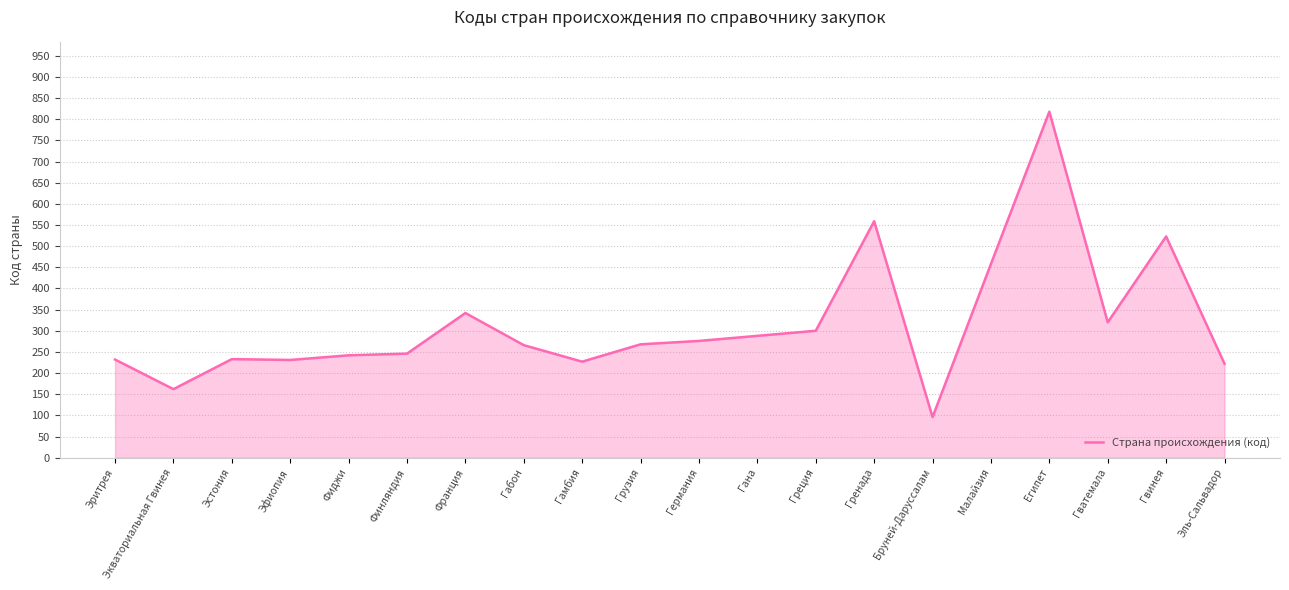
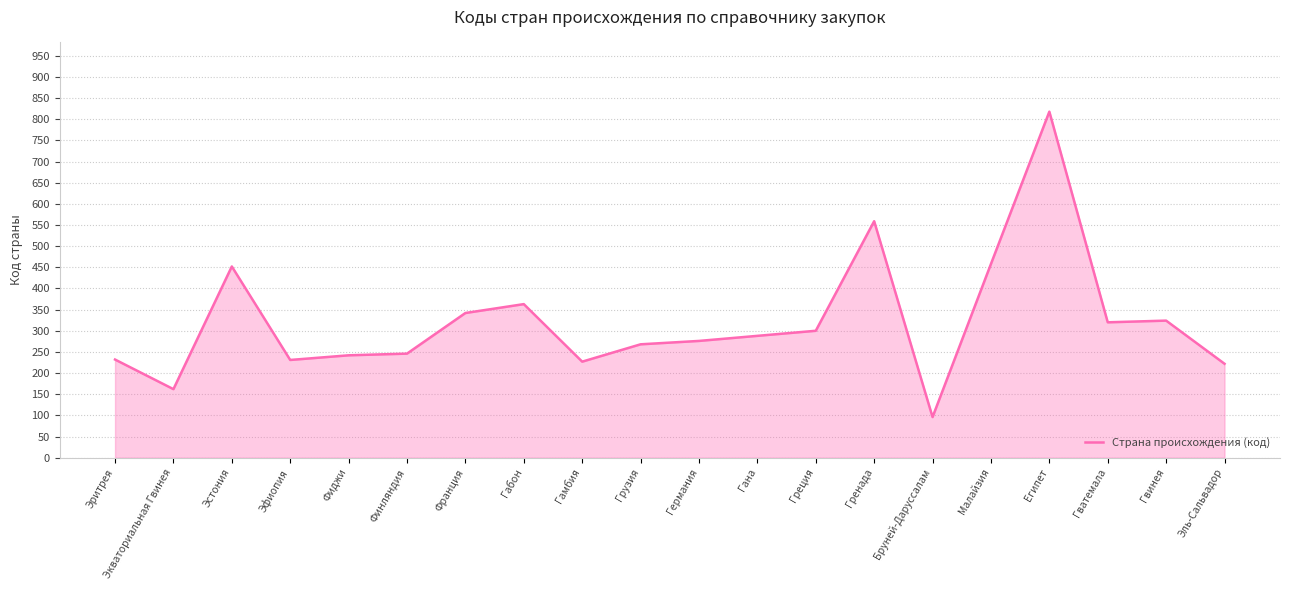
Эстония: 230 -> 450
Габон: 270 -> 360
Гвинея: 520 -> 320
